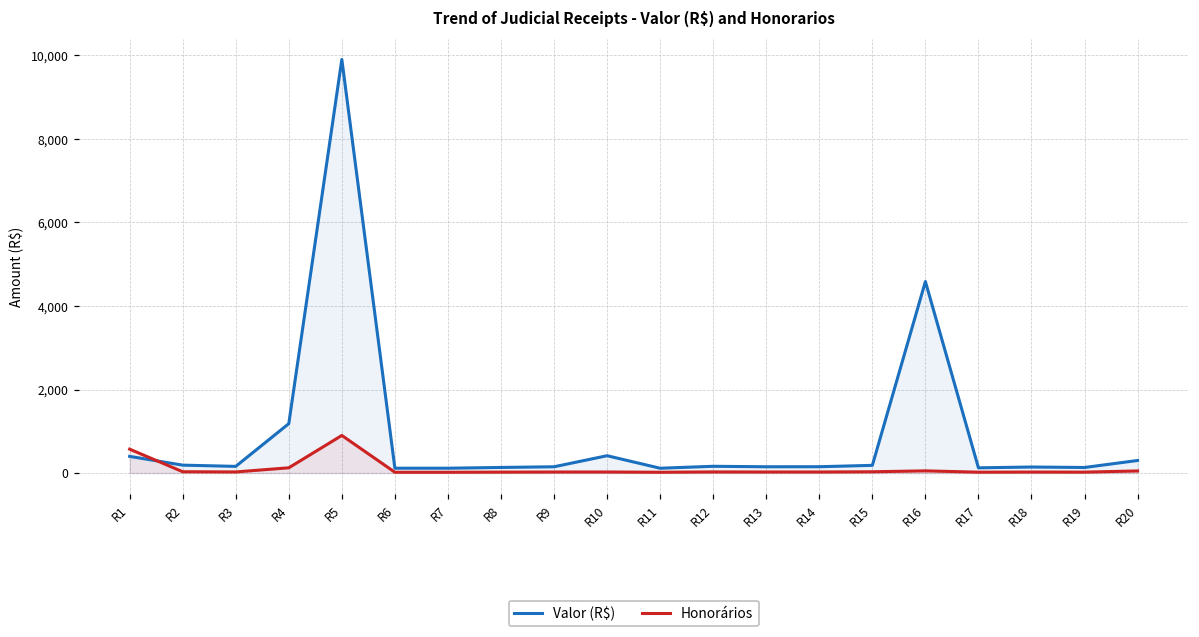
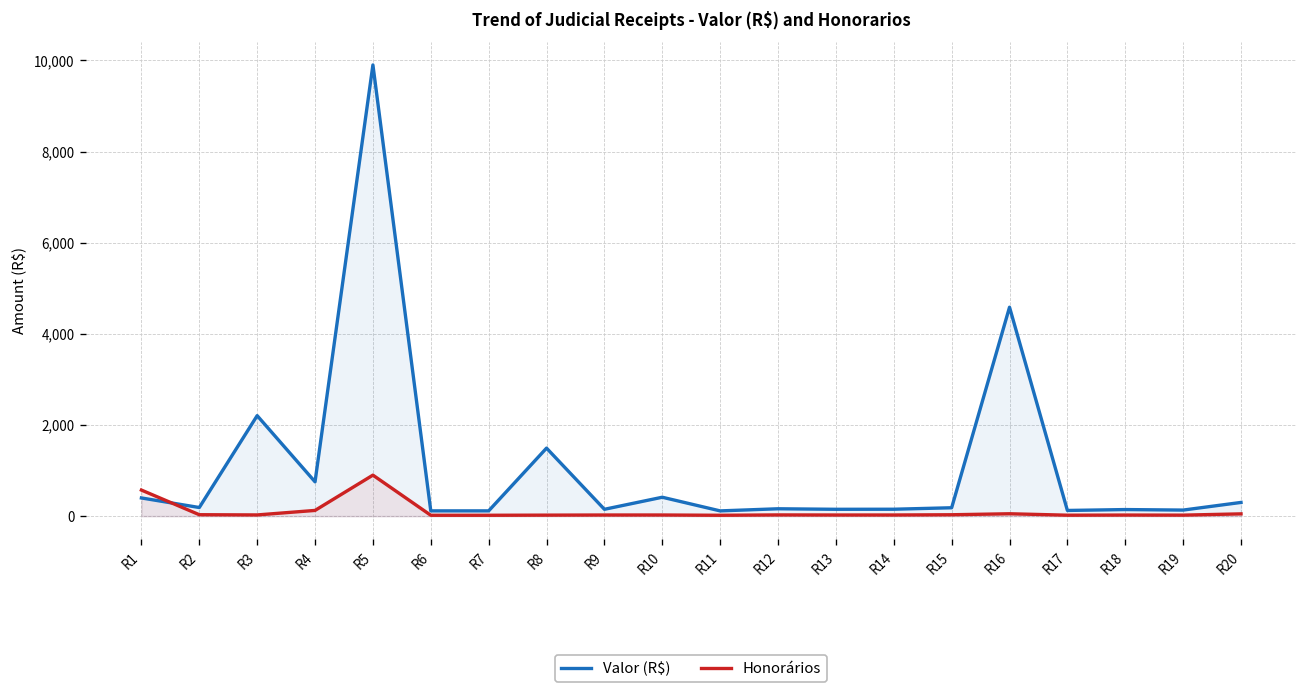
Valor (R$), R3: 200 -> 2,200
Valor (R$), R4: 1,200 -> 800
Valor (R$), R8: 100 -> 1,500
